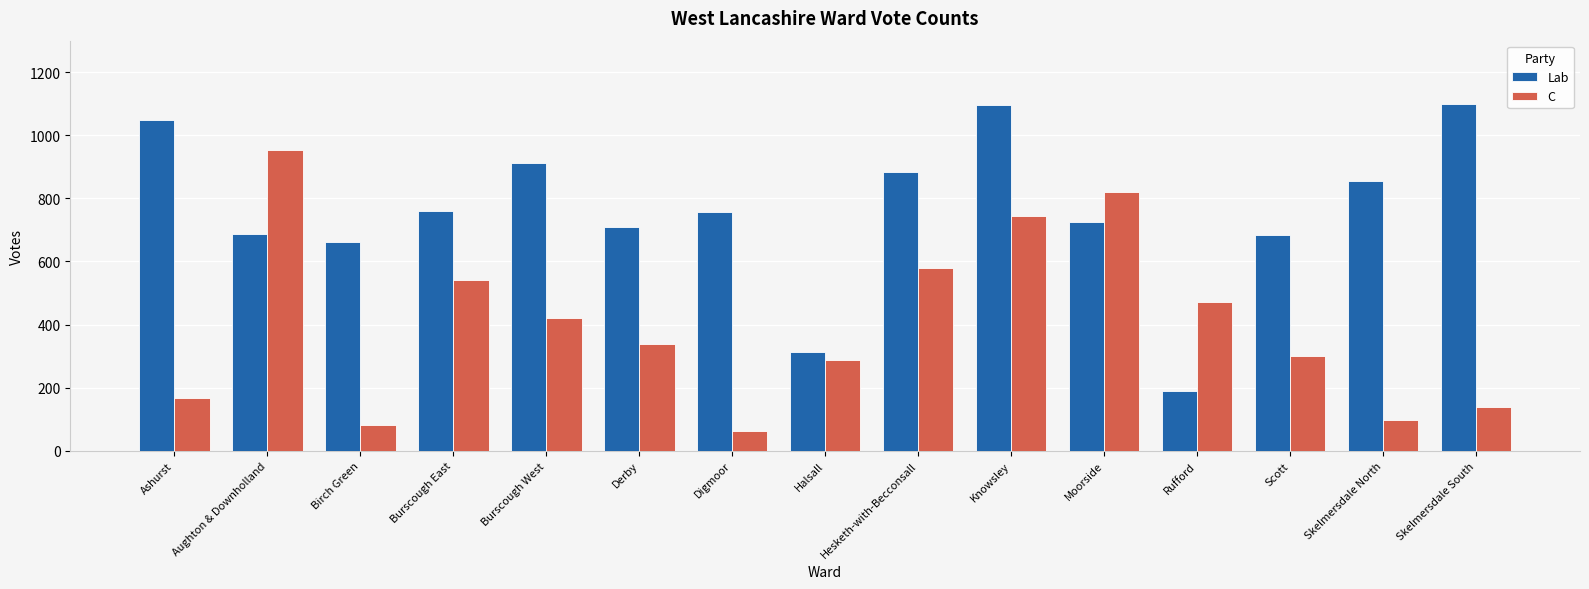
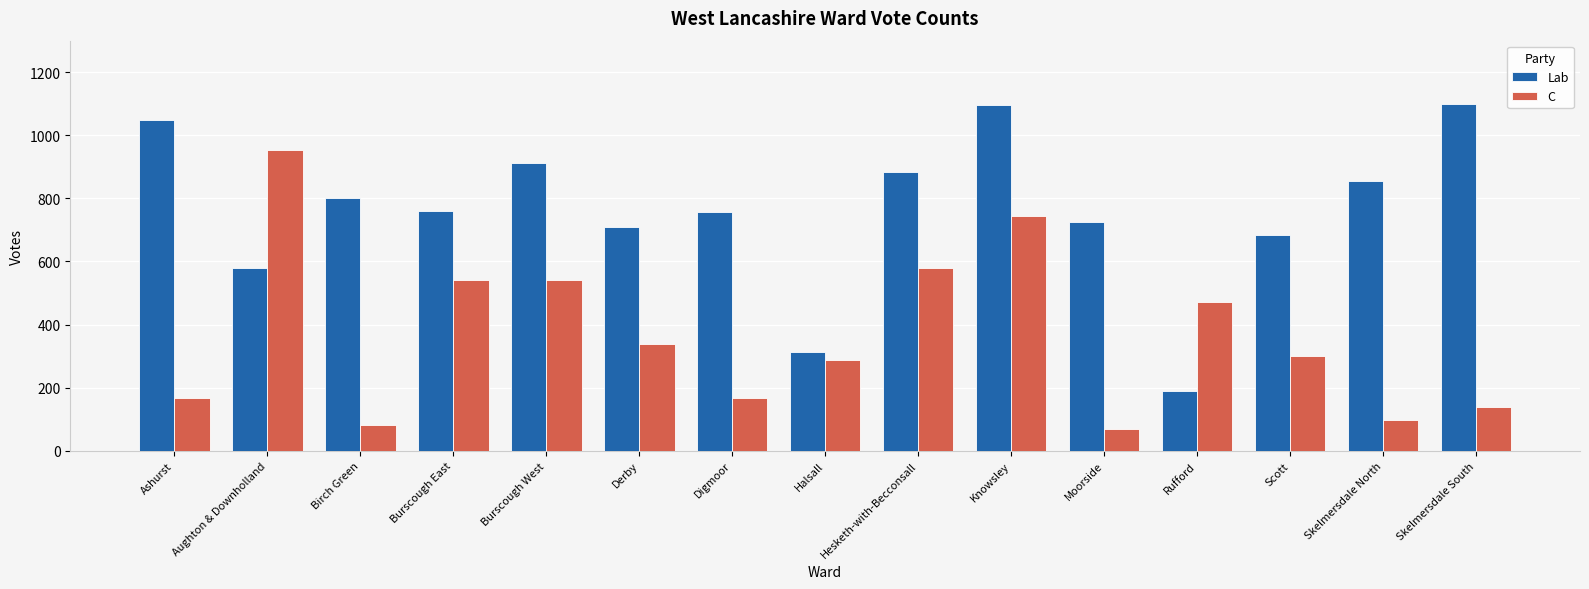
Lab, Aughton & Downholland: 690 -> 580
Lab, Birch Green: 660 -> 800
C, Burscough West: 420 -> 540
C, Digmoor: 60 -> 170
C, Moorside: 820 -> 70
